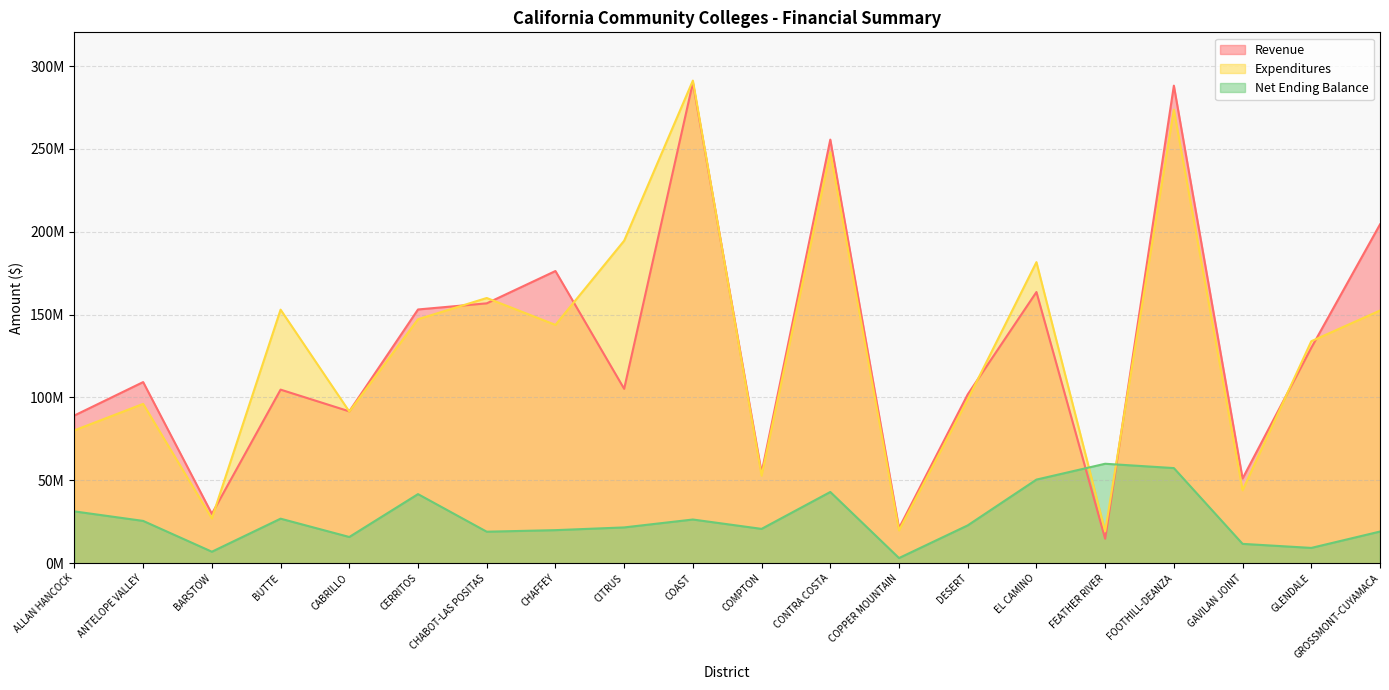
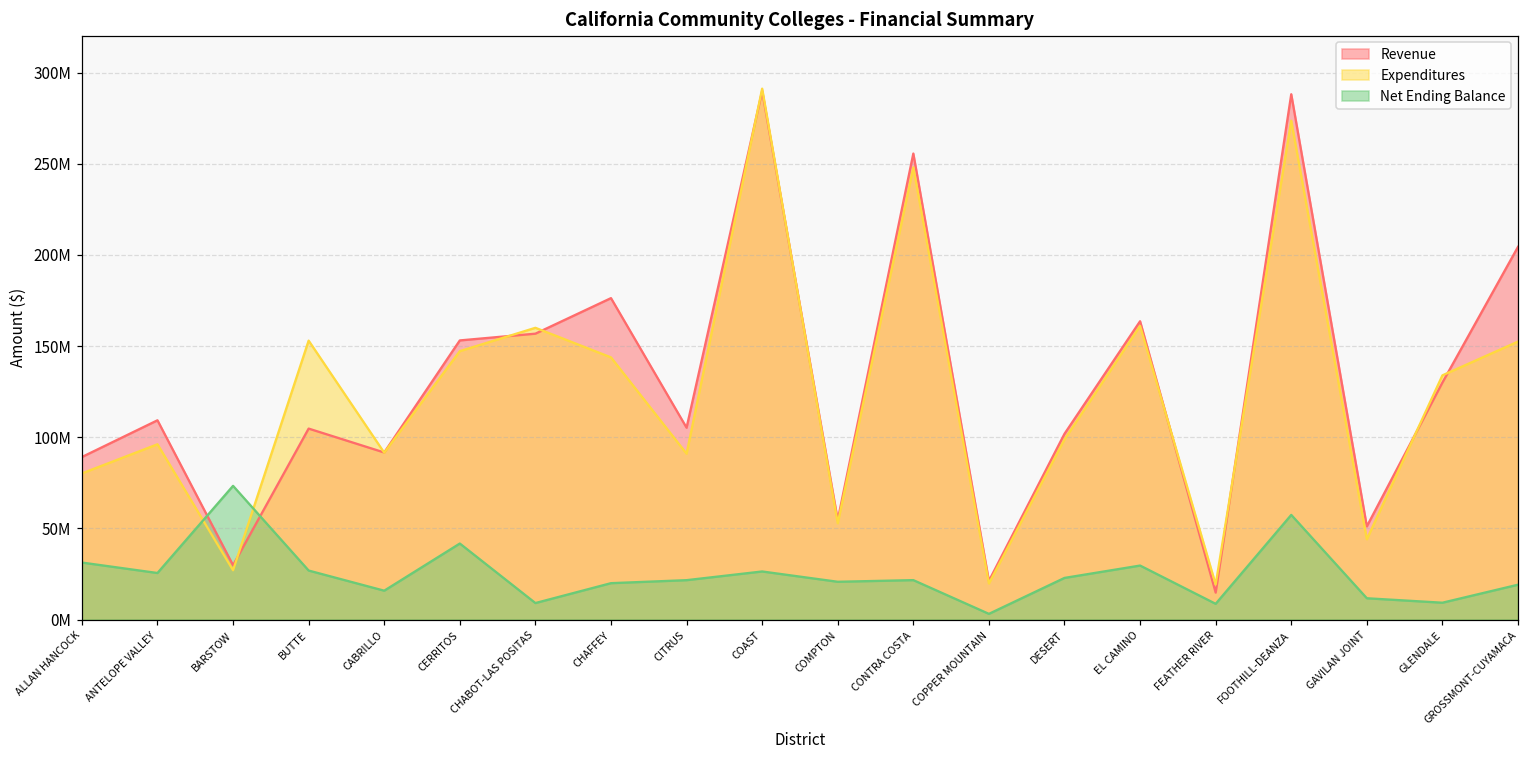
Net Ending Balance, BARSTOW: 7000000 -> 73000000
Net Ending Balance, CHABOT-LAS POSITAS: 19000000 -> 9000000
Expenditures, CITRUS: 195000000 -> 91000000
Net Ending Balance, CONTRA COSTA: 43000000 -> 22000000
Expenditures, EL CAMINO: 182000000 -> 161000000
Net Ending Balance, EL CAMINO: 50000000 -> 30000000
Net Ending Balance, FEATHER RIVER: 60000000 -> 9000000
